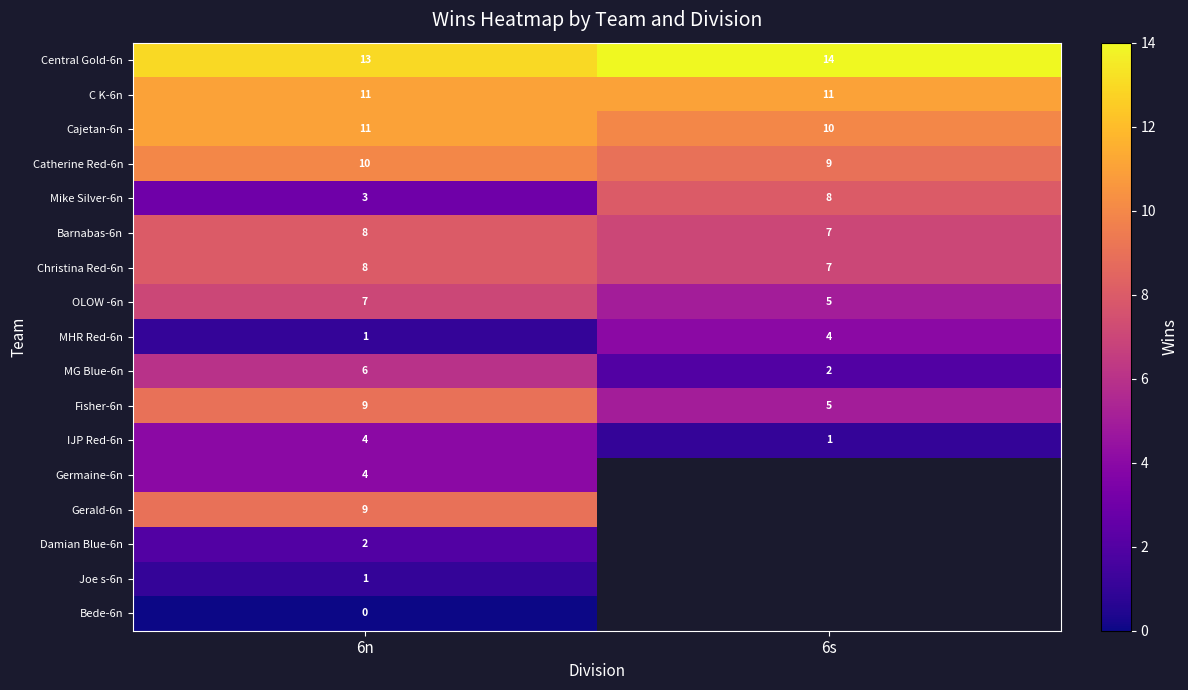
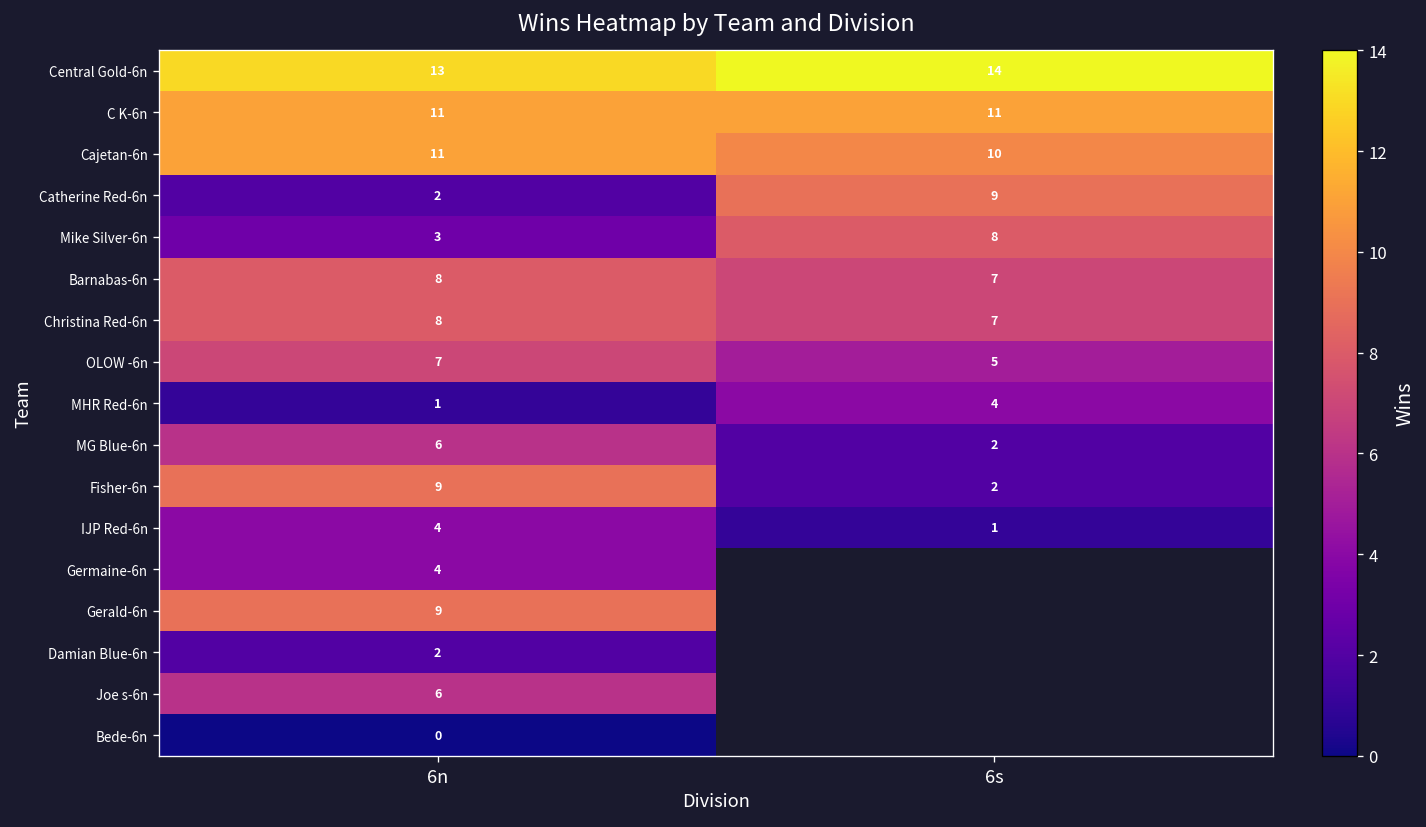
Catherine Red-6n, 6n: 10 -> 2
Fisher-6n, 6s: 5 -> 2
Joe s-6n, 6n: 1 -> 6
